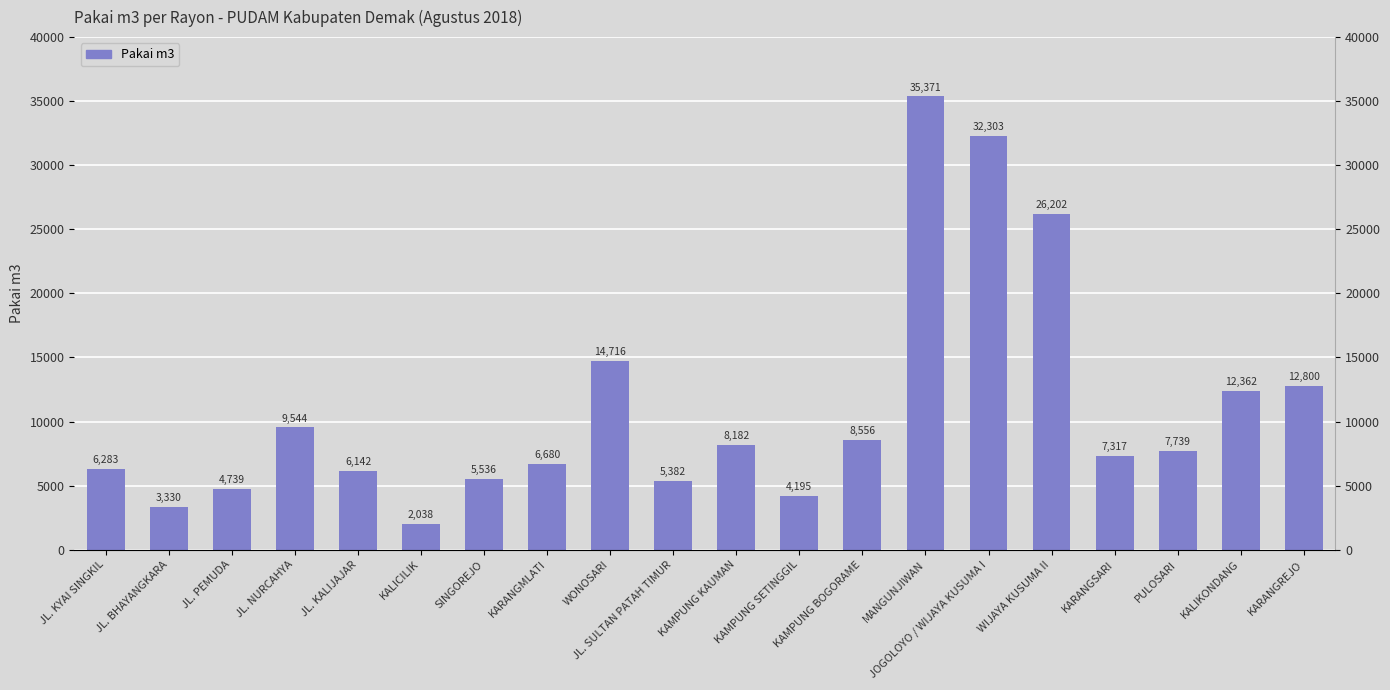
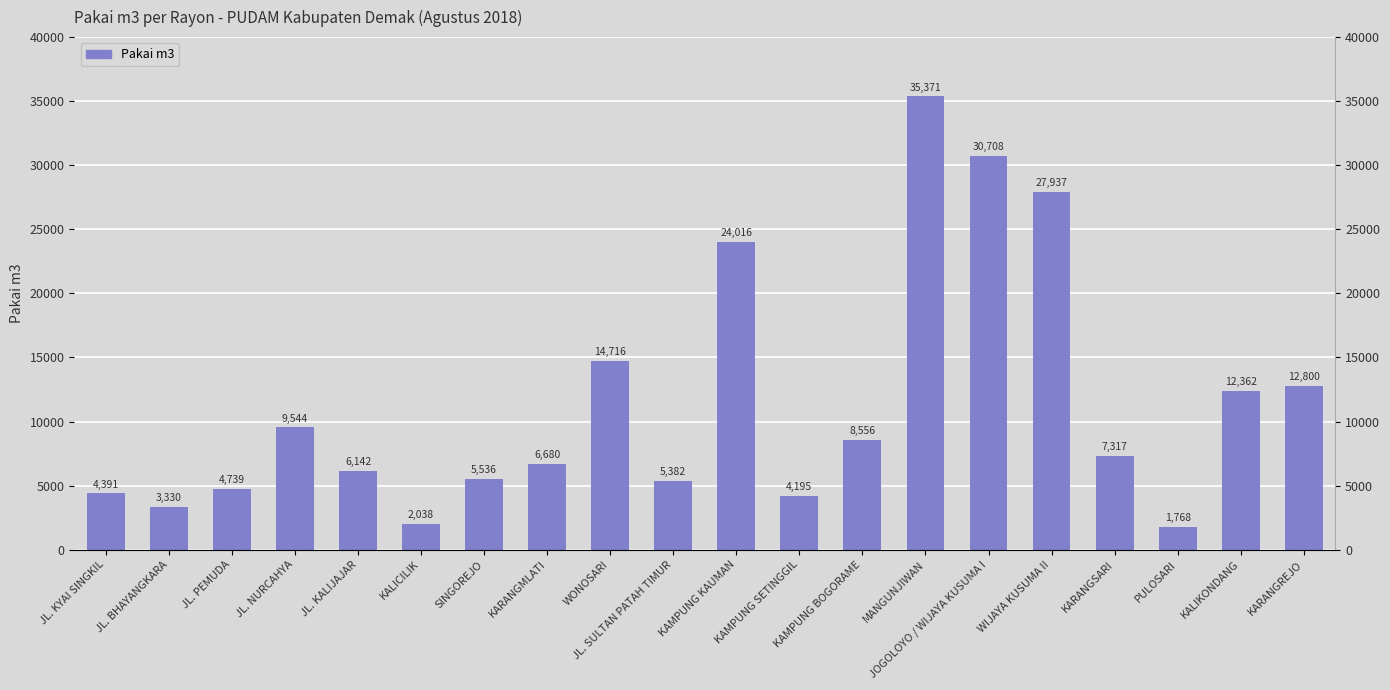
JL. KYAI SINGKIL: 6,283 -> 4,391
KAMPUNG KAUMAN: 8,182 -> 24,016
JOGOLOYO / WIJAYA KUSUMA I: 32,303 -> 30,708
WIJAYA KUSUMA II: 26,202 -> 27,937
PULOSARI: 7,739 -> 1,768
